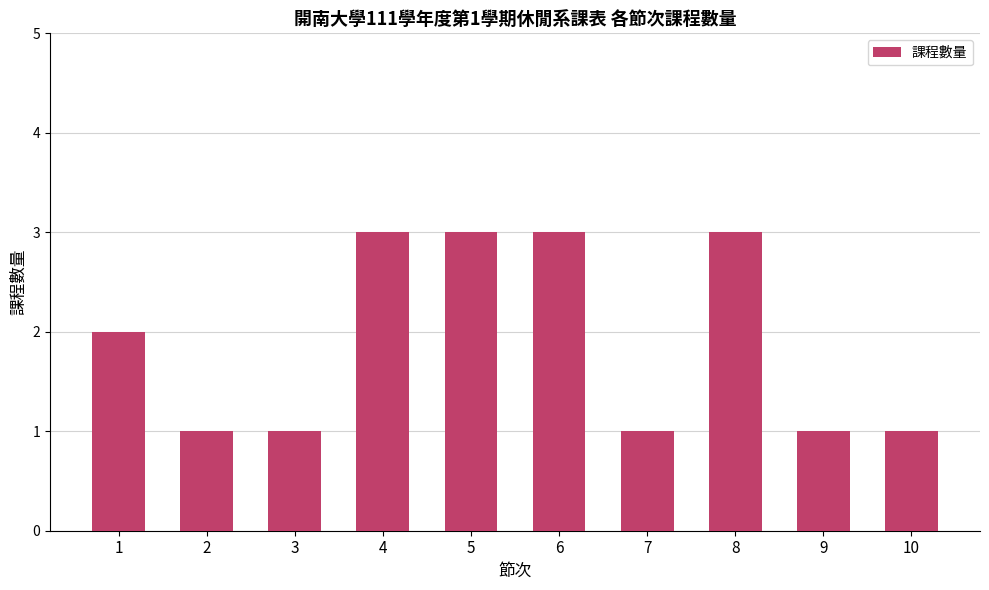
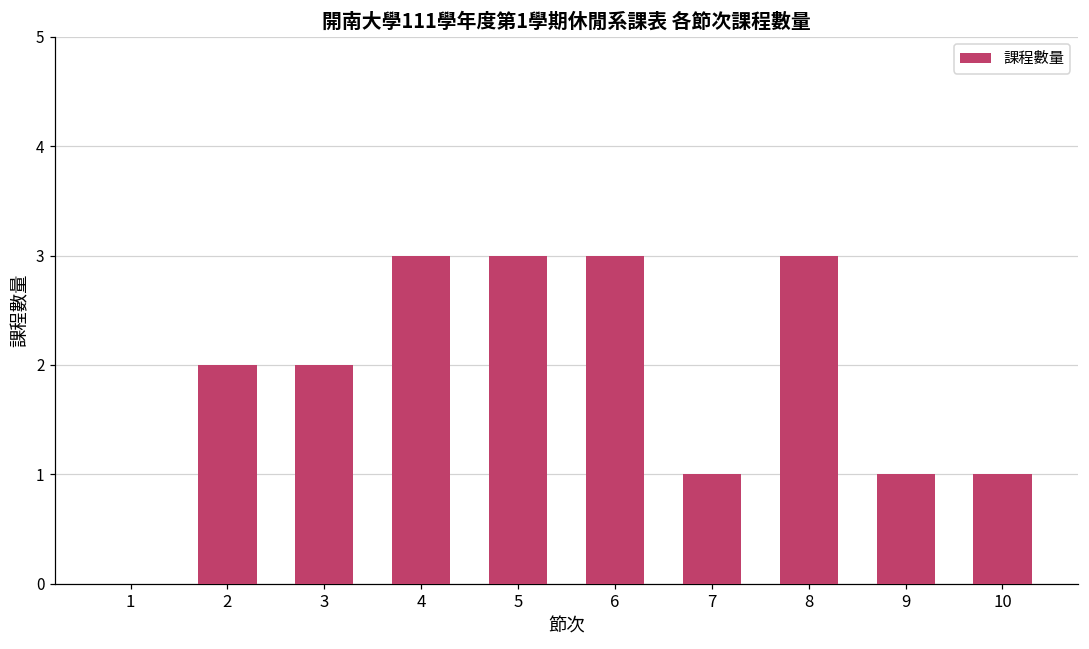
1: 2 -> 0
2: 1 -> 2
3: 1 -> 2
